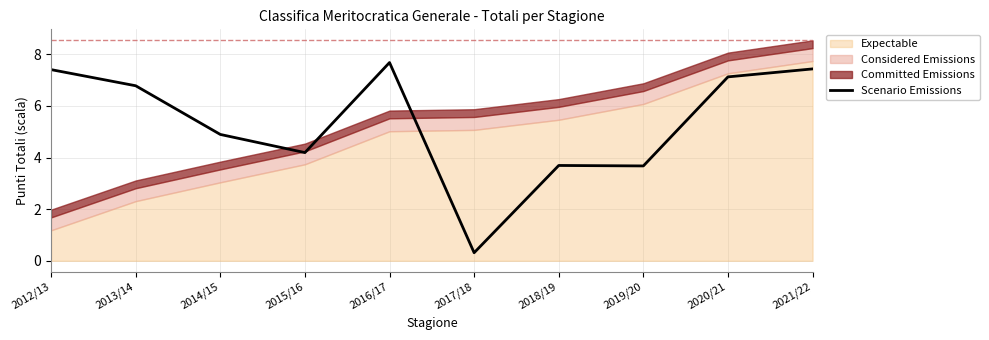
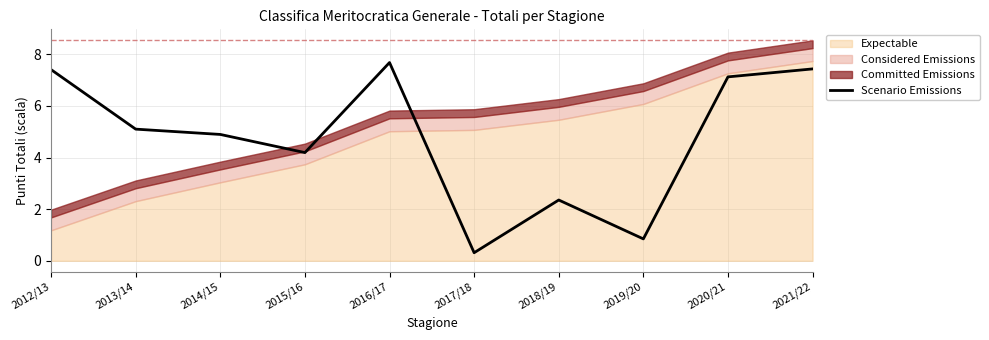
Scenario Emissions, 2013/14: 6.8 -> 5.1
Scenario Emissions, 2018/19: 3.7 -> 2.4
Scenario Emissions, 2019/20: 3.7 -> 0.8
